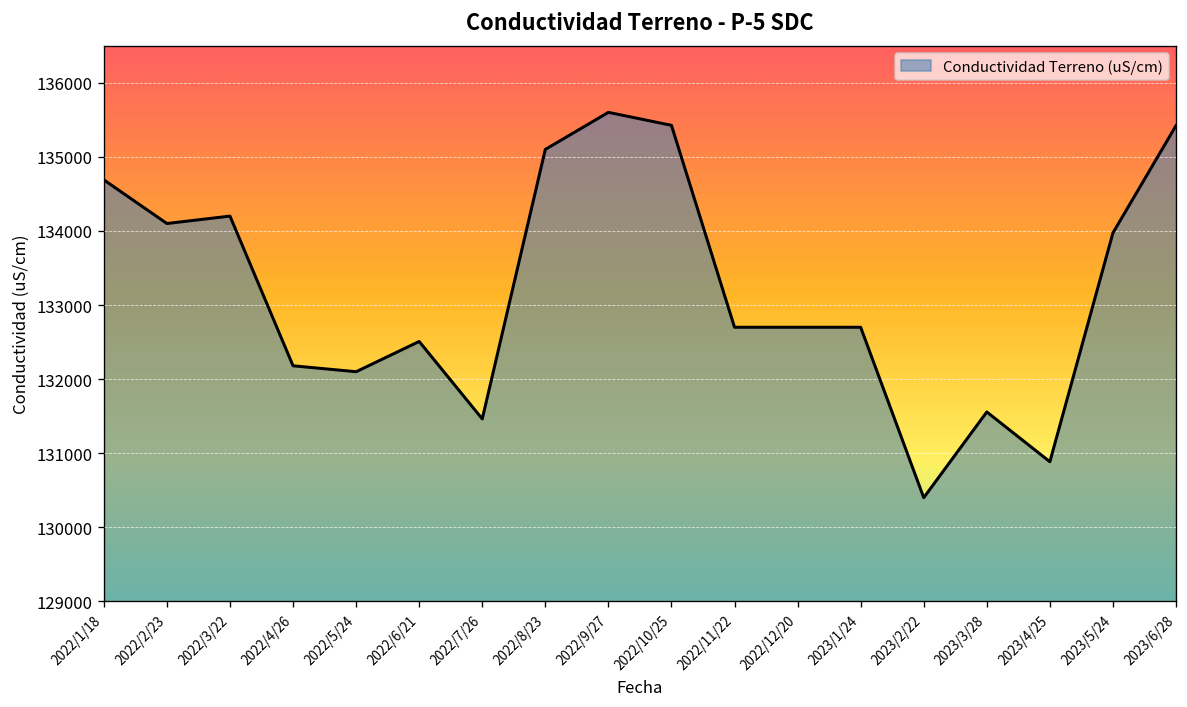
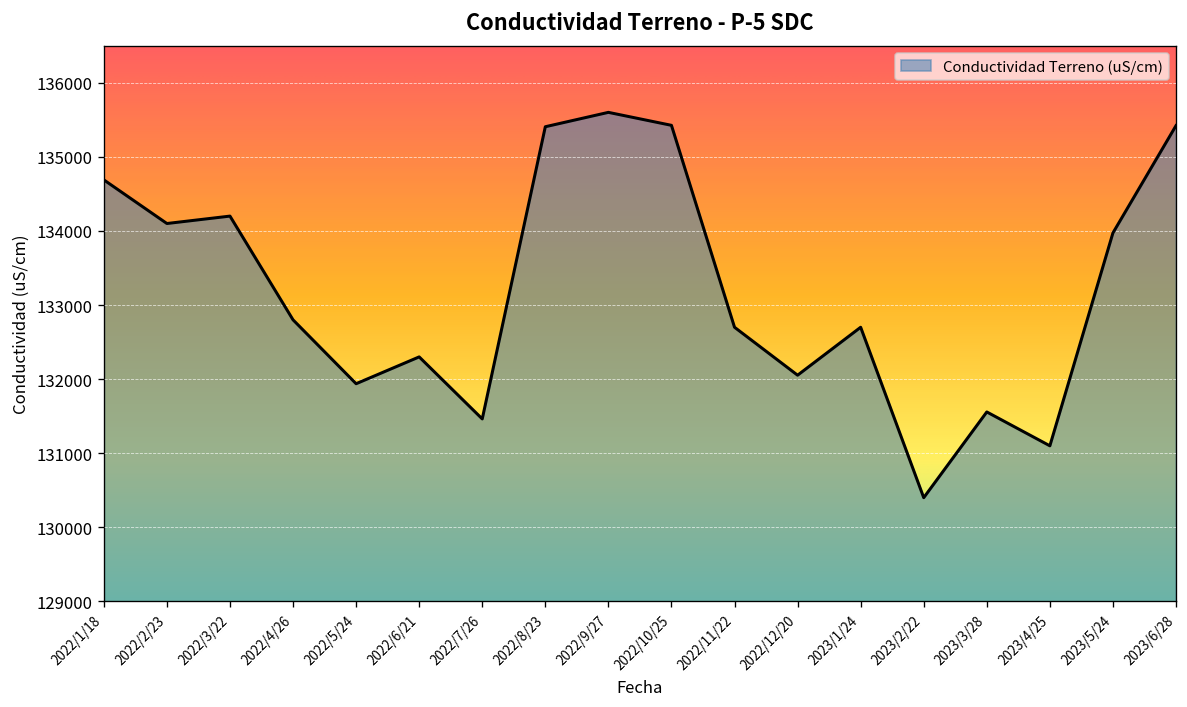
2022/4/26: 132200 -> 132800
2022/5/24: 132100 -> 131900
2022/6/21: 132500 -> 132300
2022/8/23: 135100 -> 135400
2022/12/20: 132700 -> 132100
2023/4/25: 130900 -> 131100
